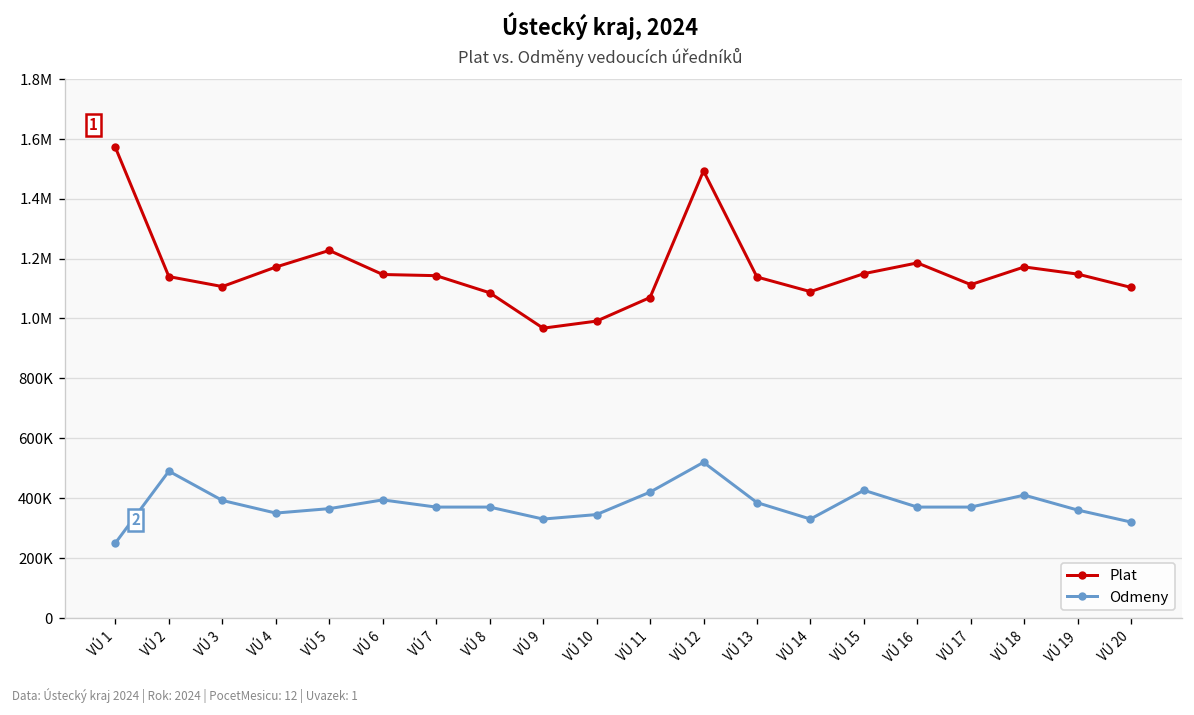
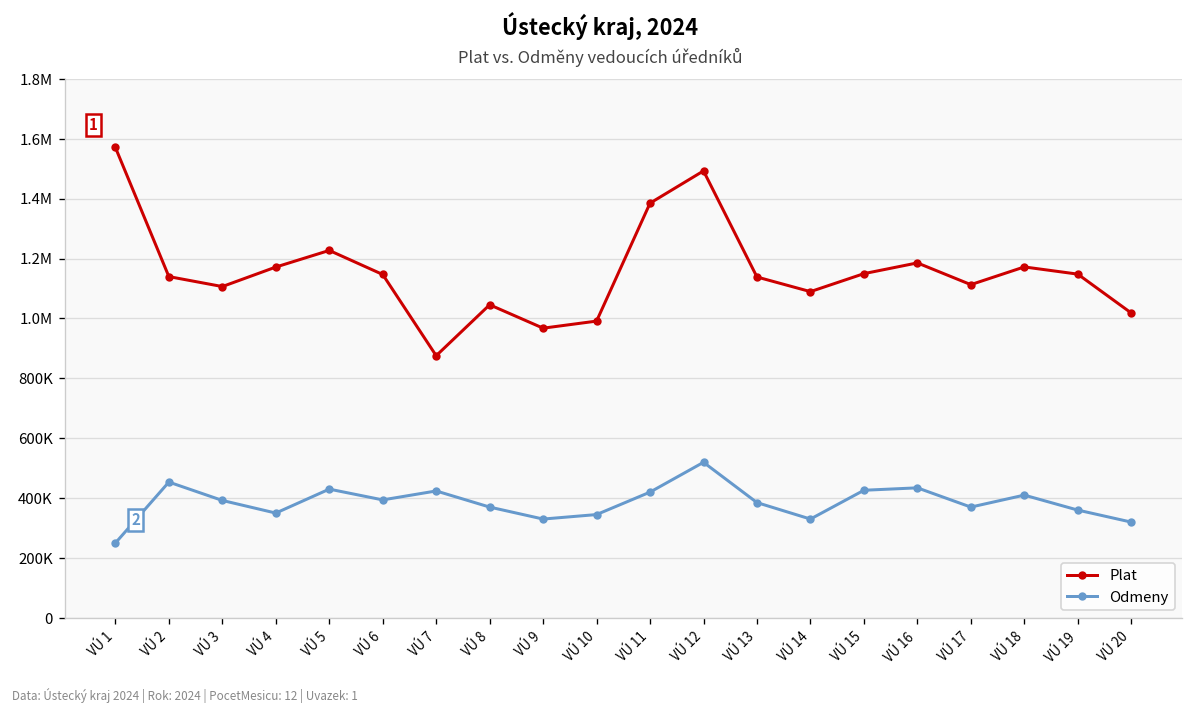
Odmeny, VÚ 2: 490000 -> 450000
Odmeny, VÚ 5: 360000 -> 430000
Plat, VÚ 7: 1140000 -> 880000
Odmeny, VÚ 7: 370000 -> 420000
Plat, VÚ 8: 1090000 -> 1050000
Plat, VÚ 11: 1070000 -> 1390000
Odmeny, VÚ 16: 370000 -> 430000
Plat, VÚ 20: 1100000 -> 1020000
